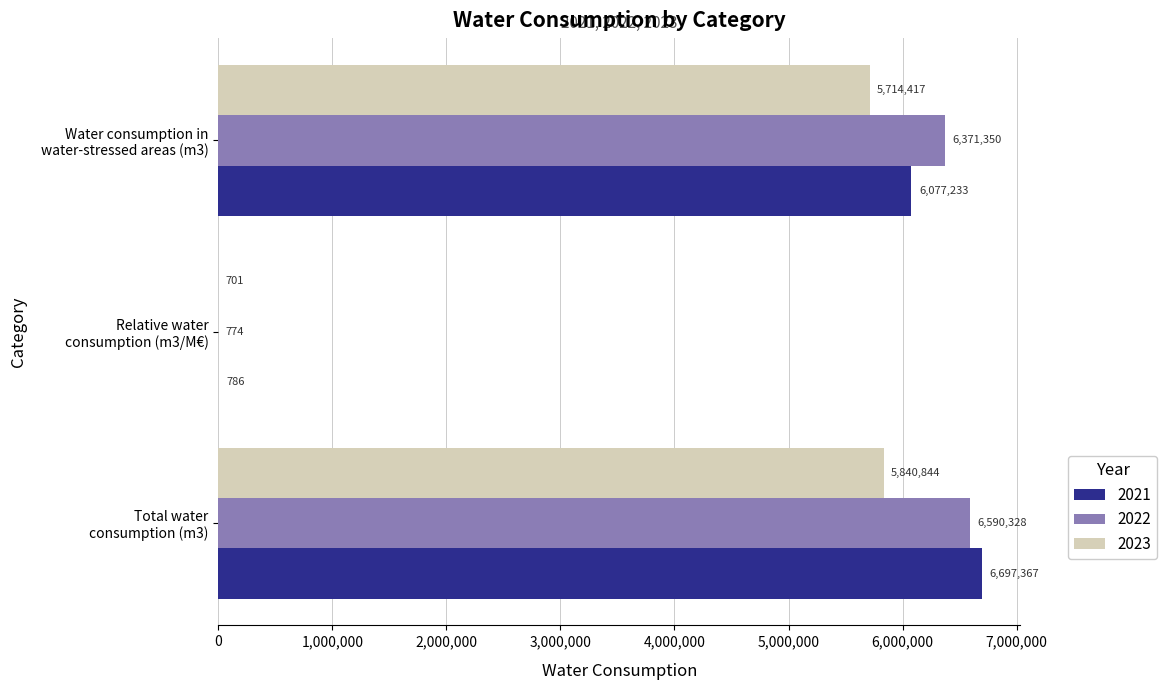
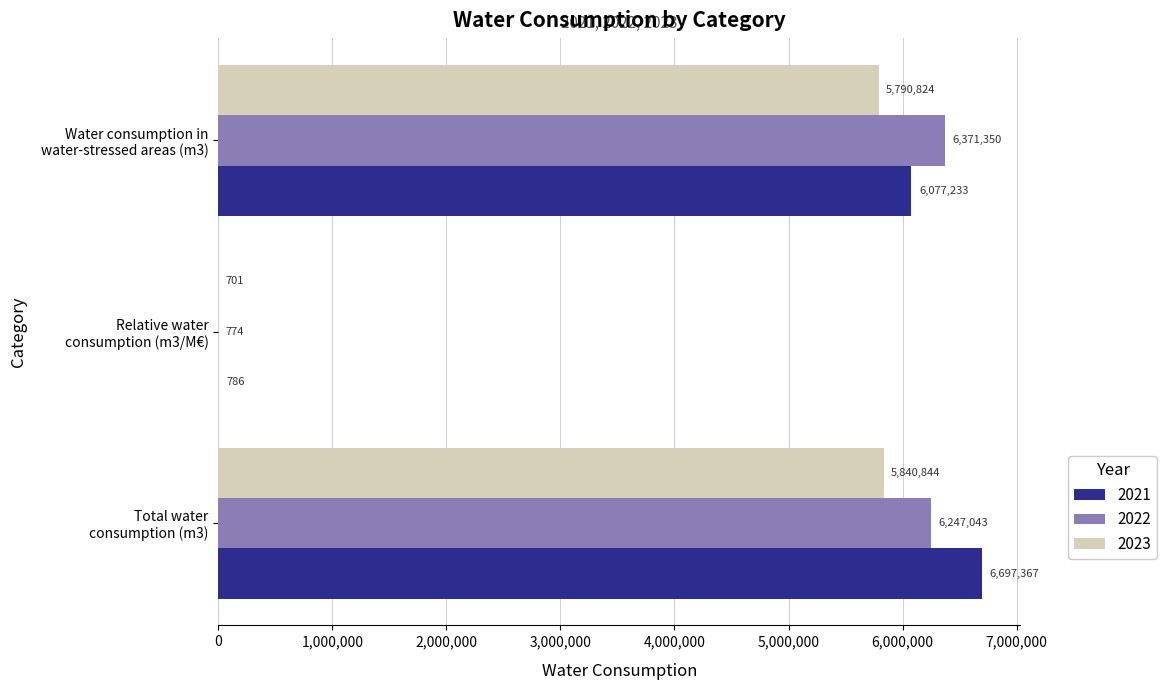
2023, Water consumption in water-stressed areas (m3): 5,714,417 -> 5,790,824
2022, Total water consumption (m3): 6,590,328 -> 6,247,043
